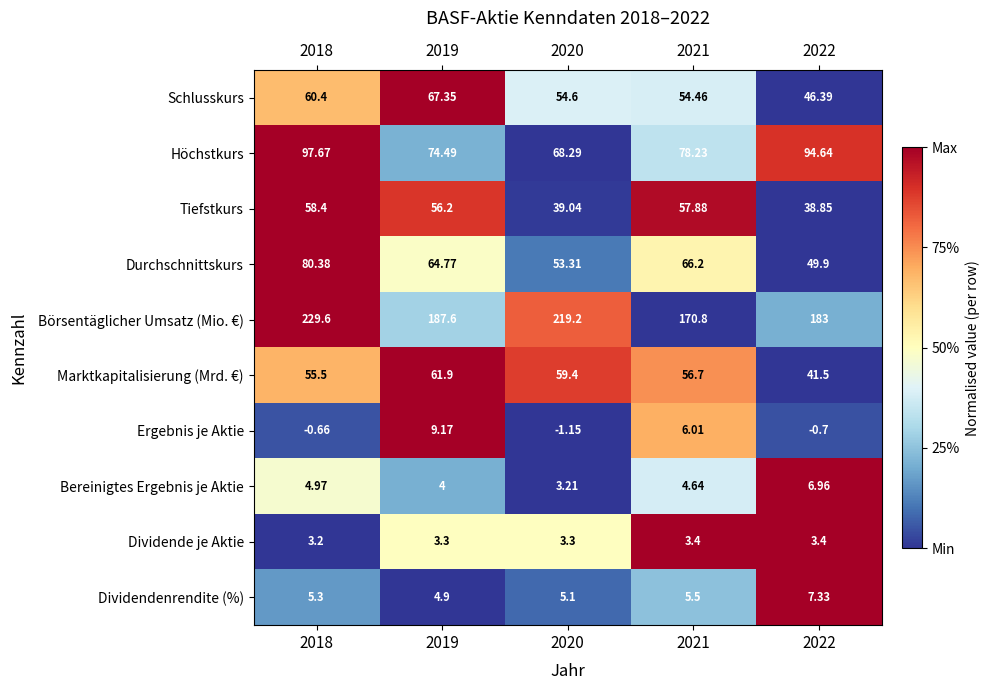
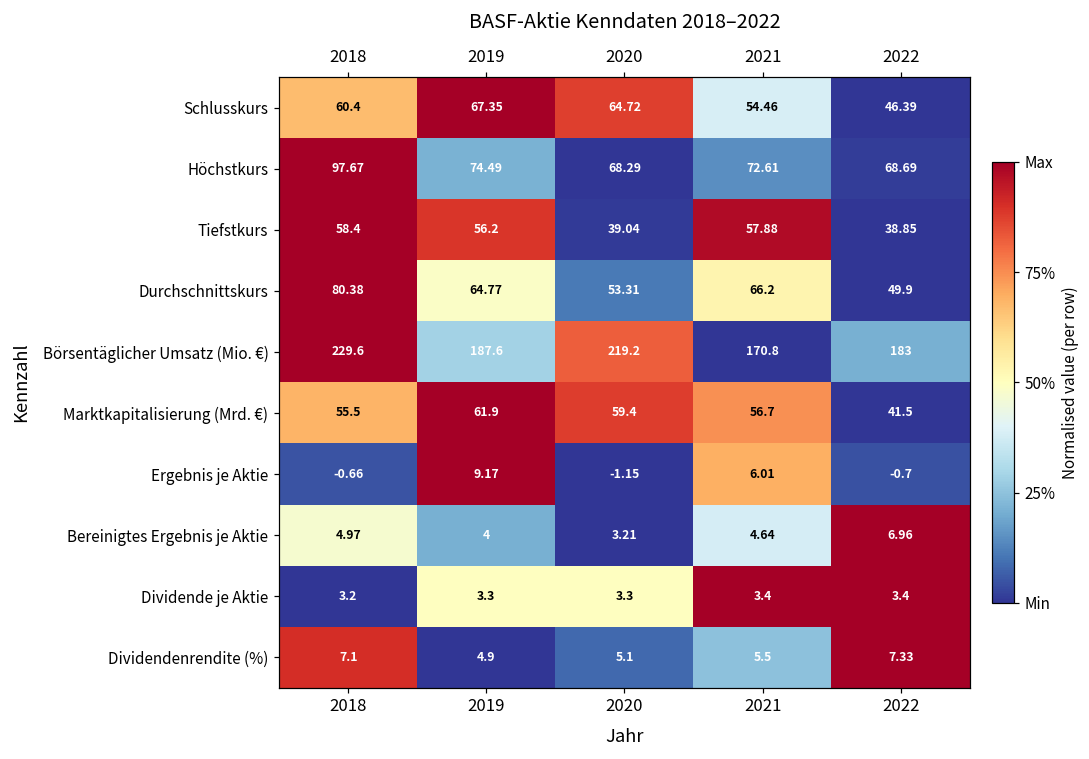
Schlusskurs, 2020: 54.6 -> 64.72
Höchstkurs, 2021: 78.23 -> 72.61
Höchstkurs, 2022: 94.64 -> 68.69
Dividendenrendite (%), 2018: 5.3 -> 7.1
